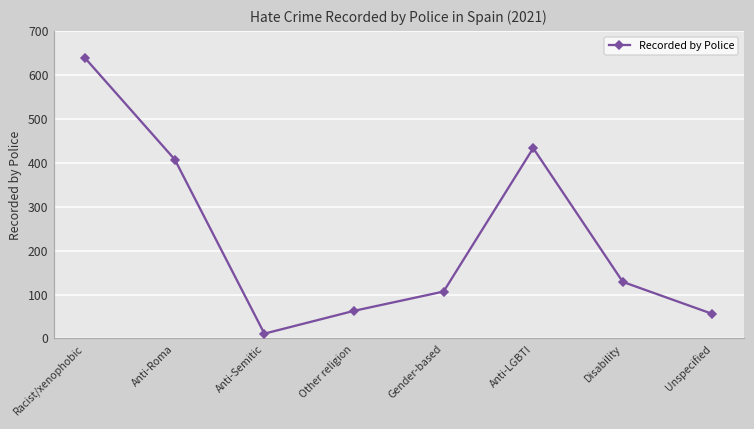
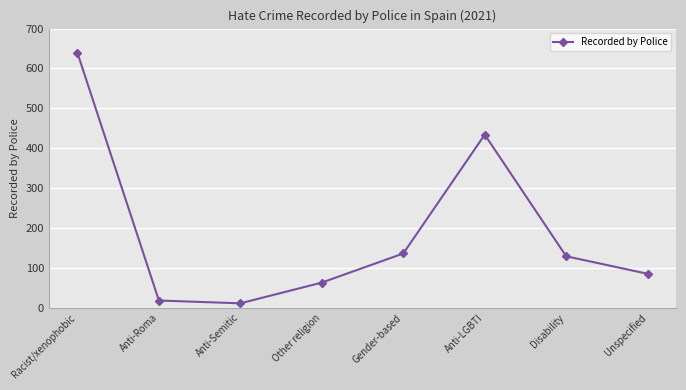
Anti-Roma: 410 -> 20
Gender-based: 110 -> 140
Unspecified: 60 -> 90
